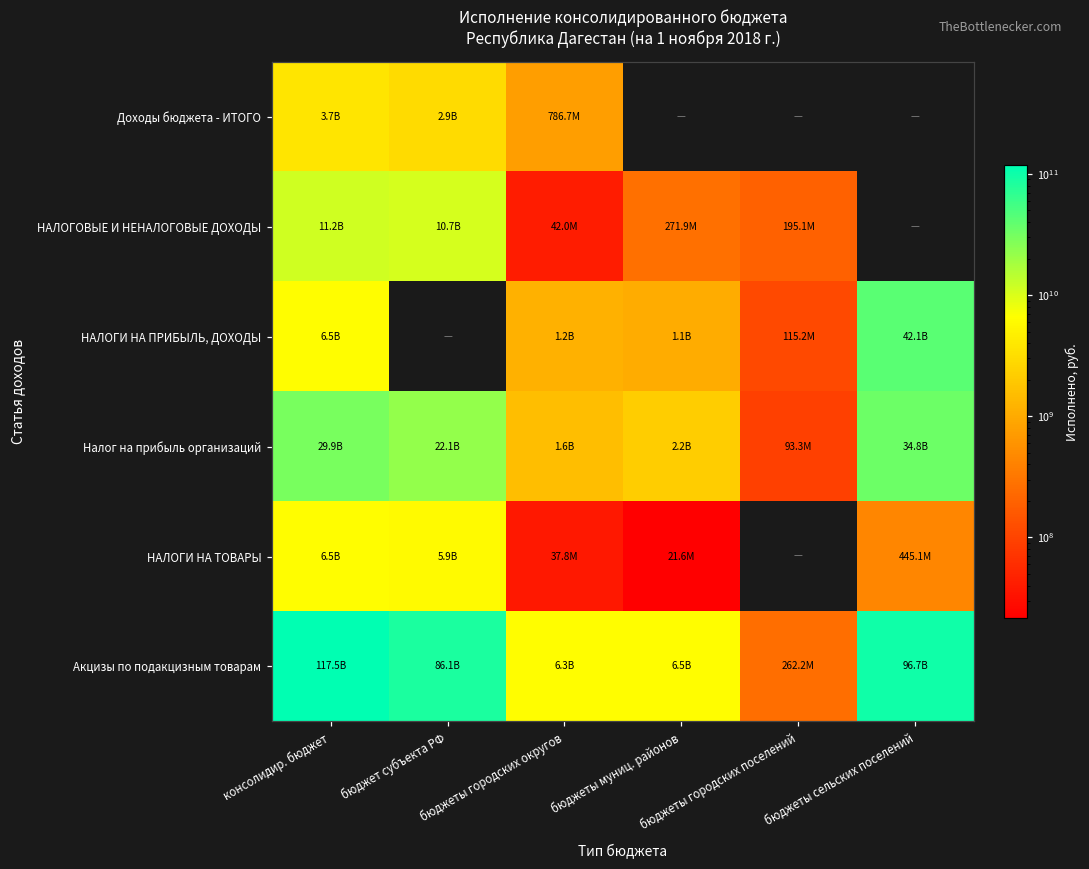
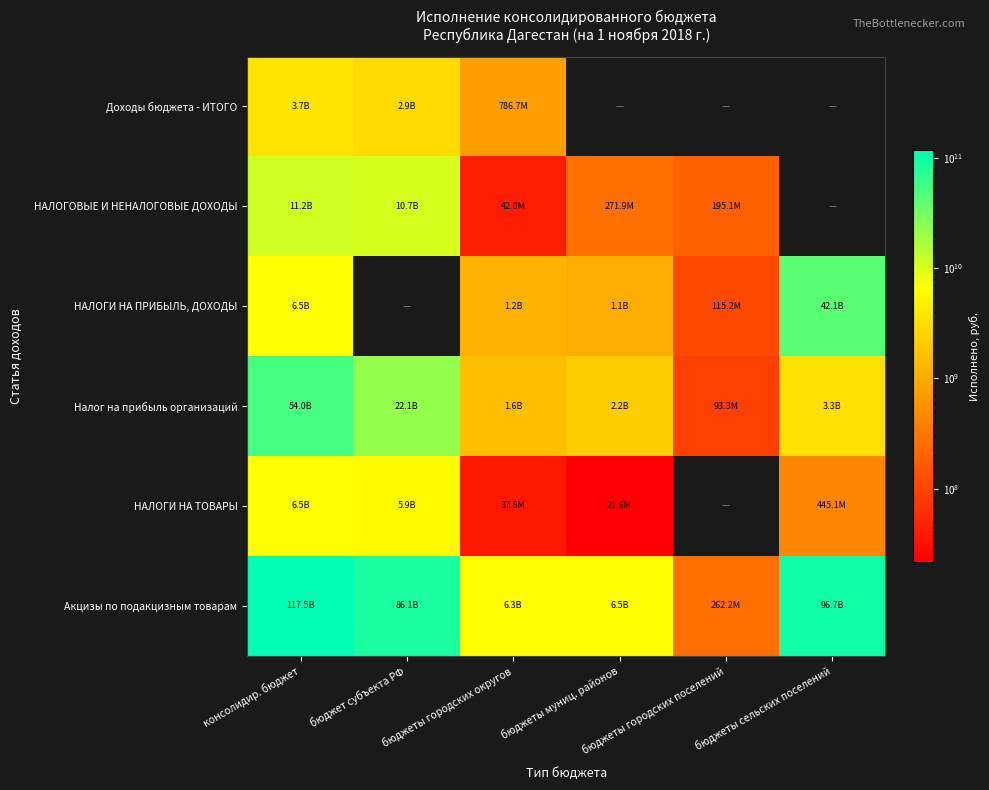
Налог на прибыль организаций, консолидир. бюджет: 29.9B -> 54.0B
Налог на прибыль организаций, бюджеты сельских поселений: 34.8B -> 3.3B
